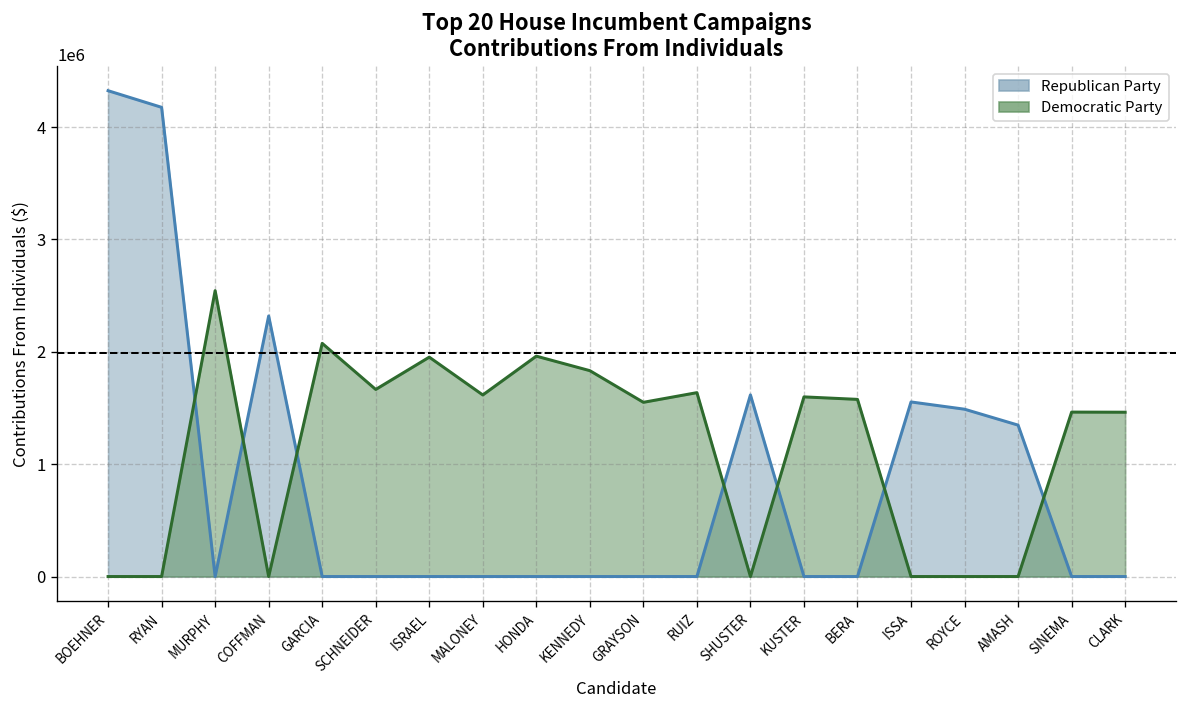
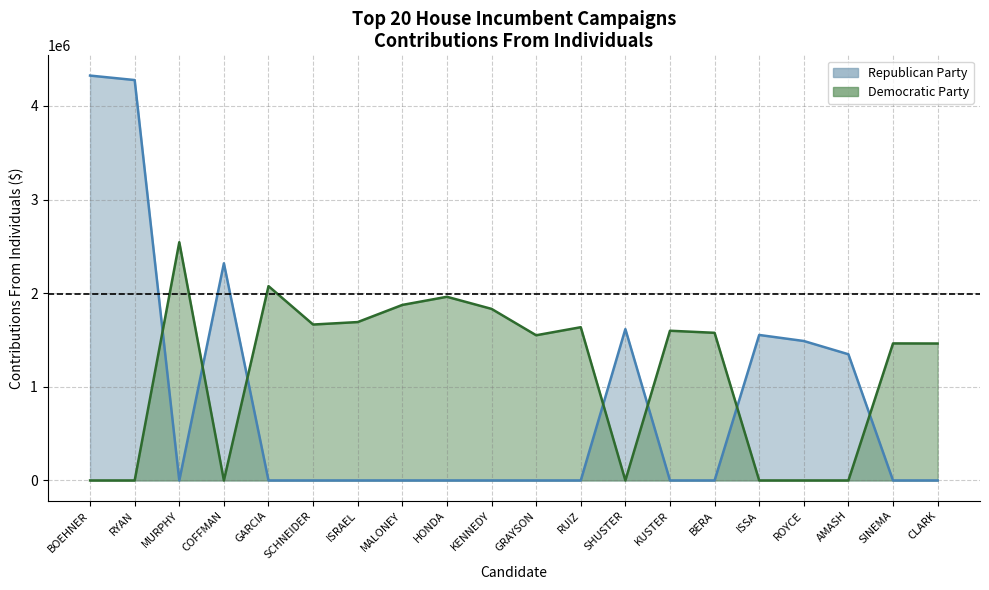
Republican Party, RYAN: 4200000 -> 4300000
Democratic Party, ISRAEL: 2000000 -> 1700000
Democratic Party, MALONEY: 1600000 -> 1900000
